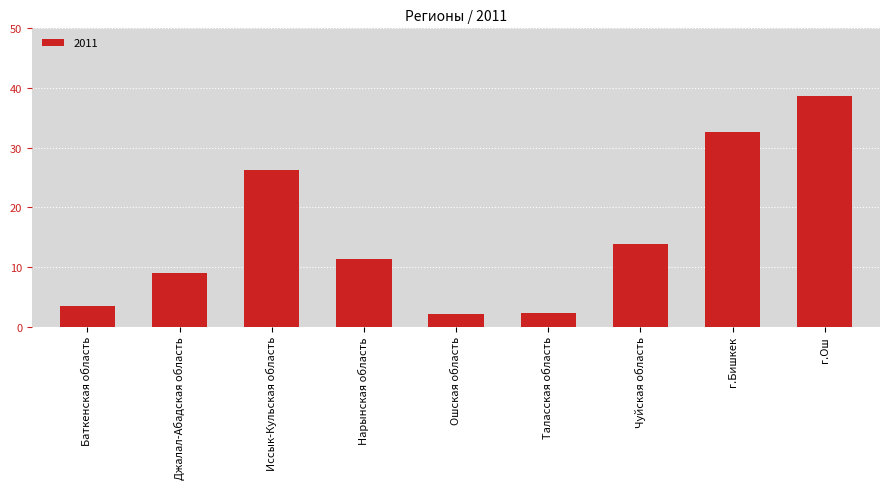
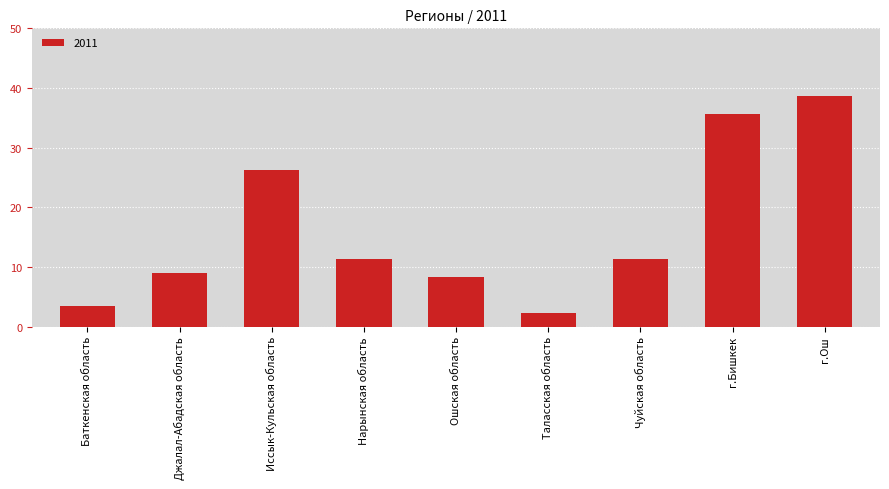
Ошская область: 2 -> 8
Чуйская область: 14 -> 11
г.Бишкек: 33 -> 36
